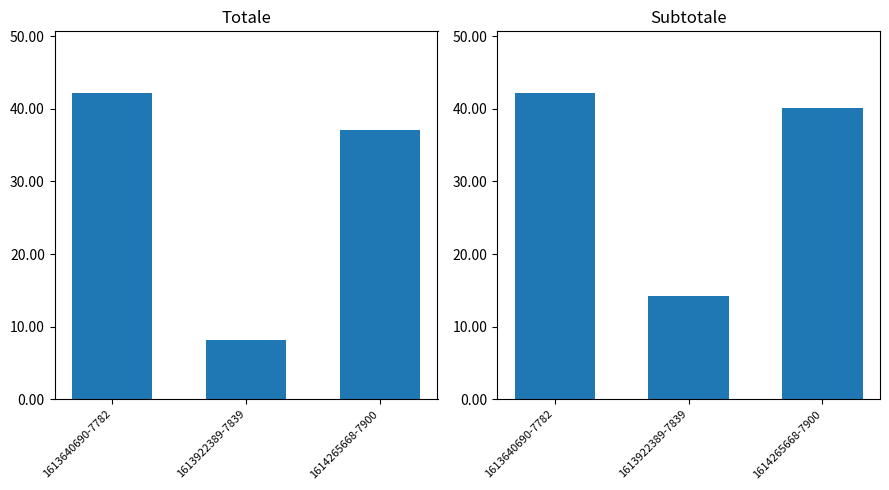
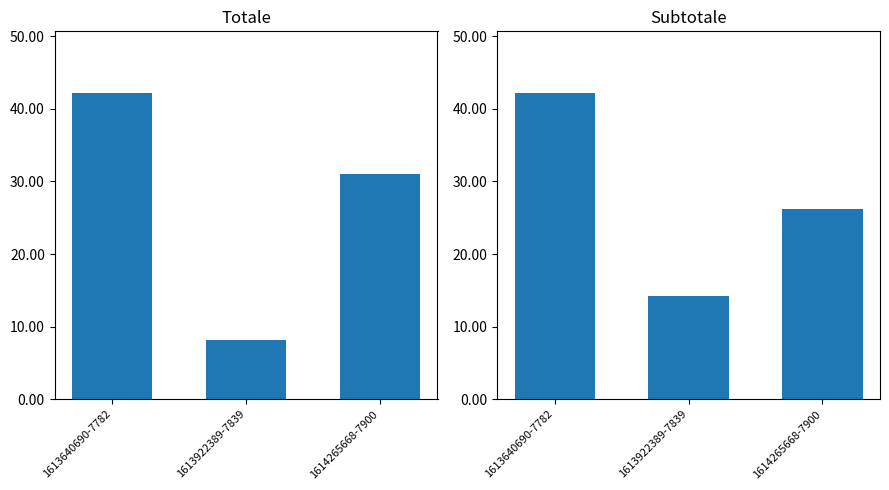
Totale, 1614265668-7900: 37 -> 31
Subtotale, 1614265668-7900: 40 -> 26
